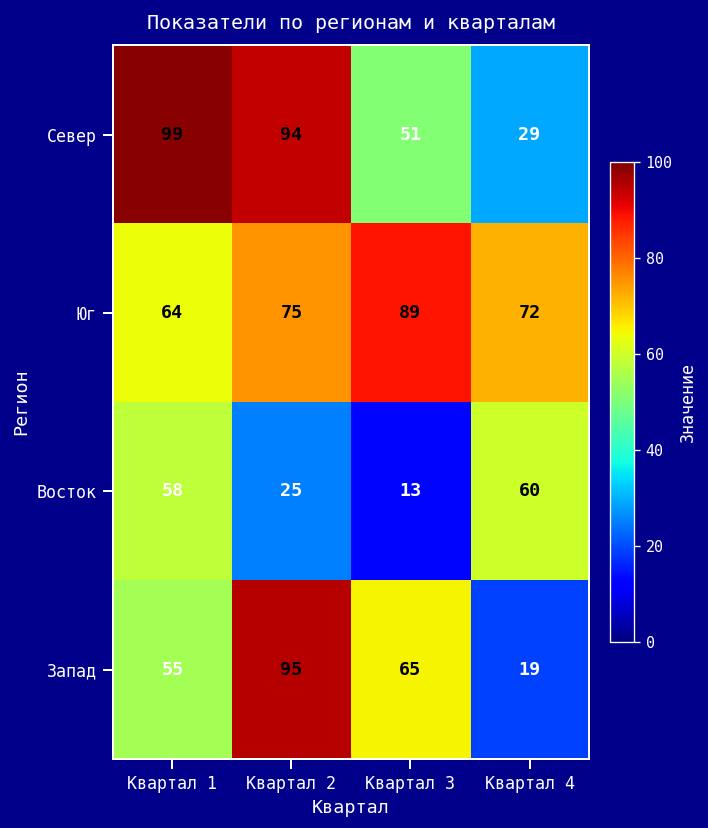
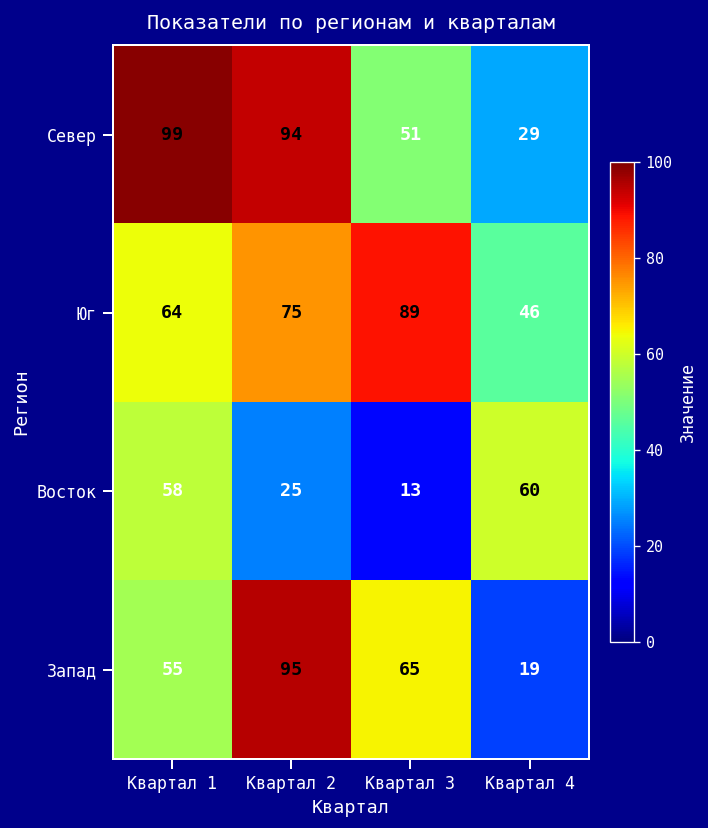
Юг, Квартал 4: 72 -> 46
